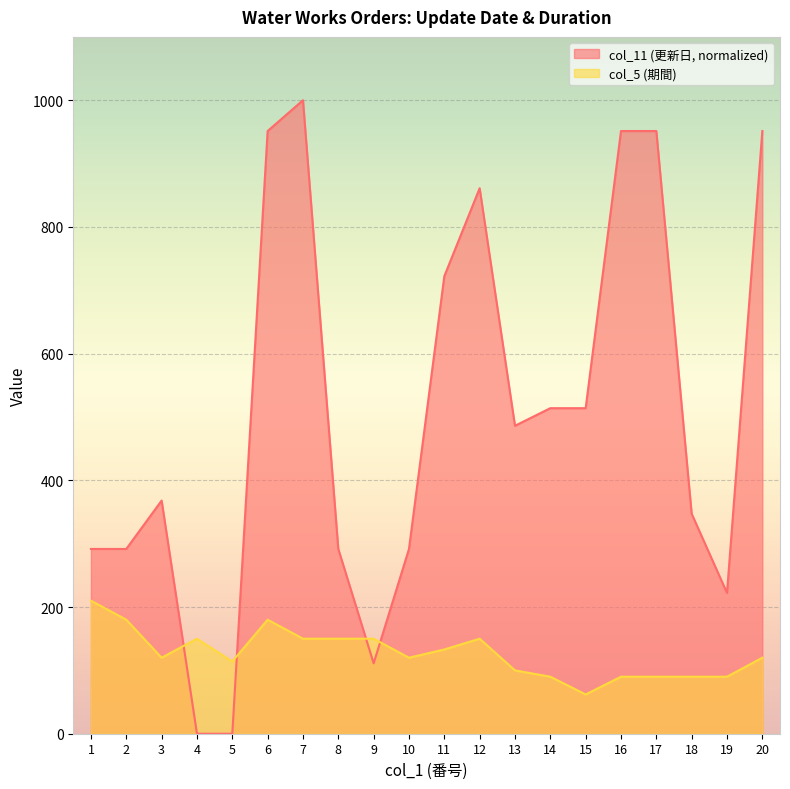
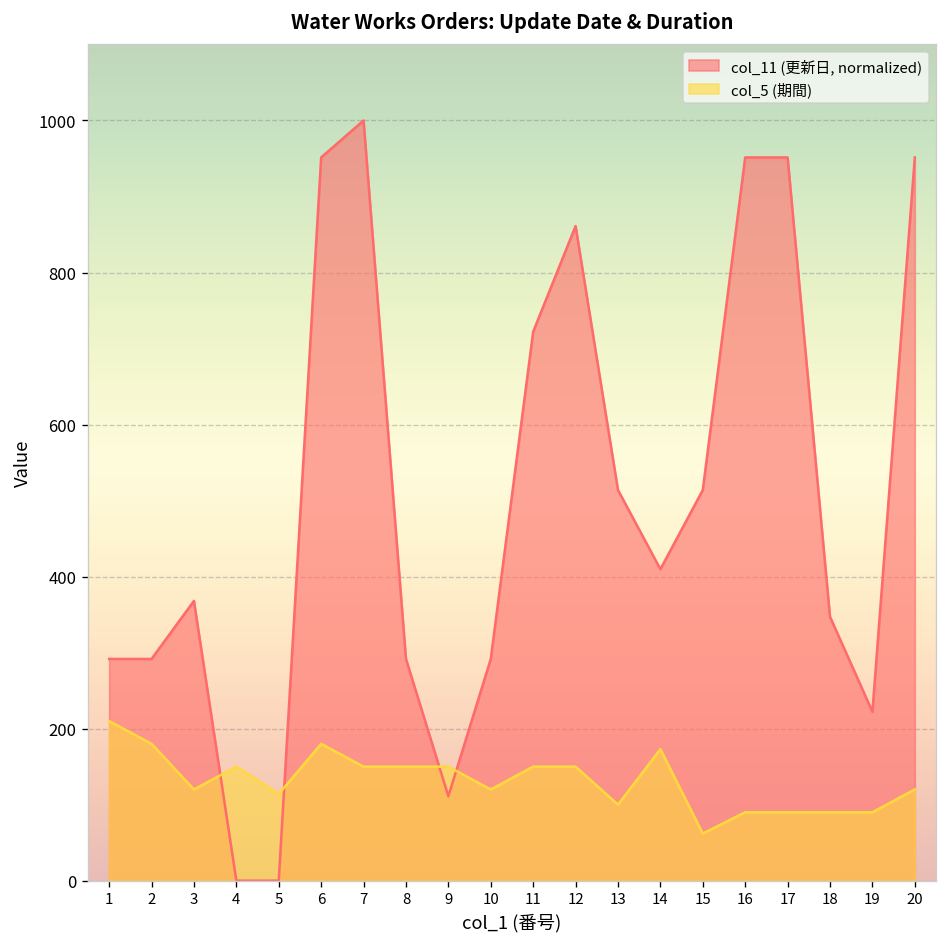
col_5 (期間), 11: 130 -> 150
col_11 (更新日, normalized), 13: 490 -> 510
col_11 (更新日, normalized), 14: 510 -> 410
col_5 (期間), 14: 90 -> 170
